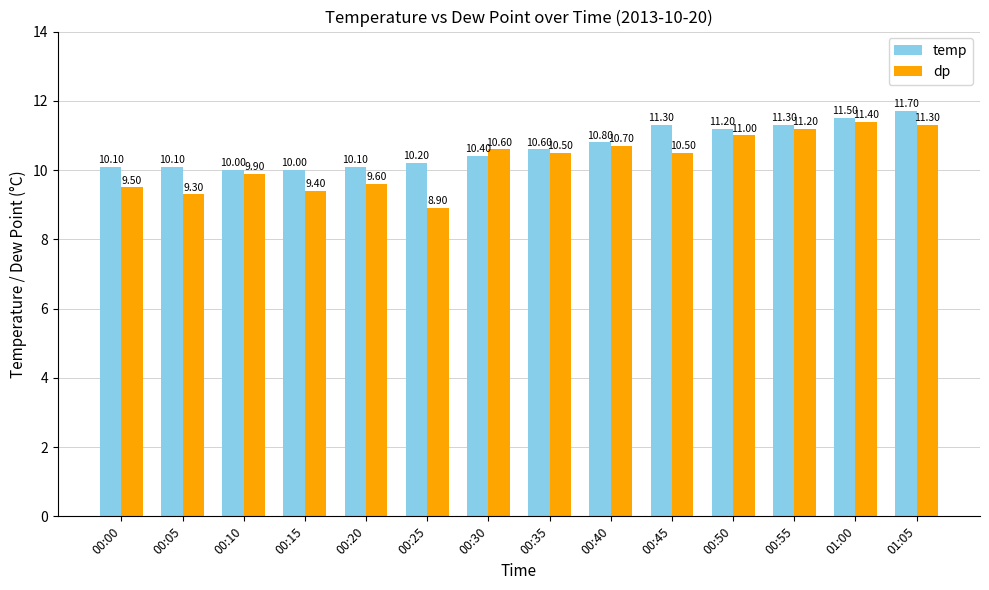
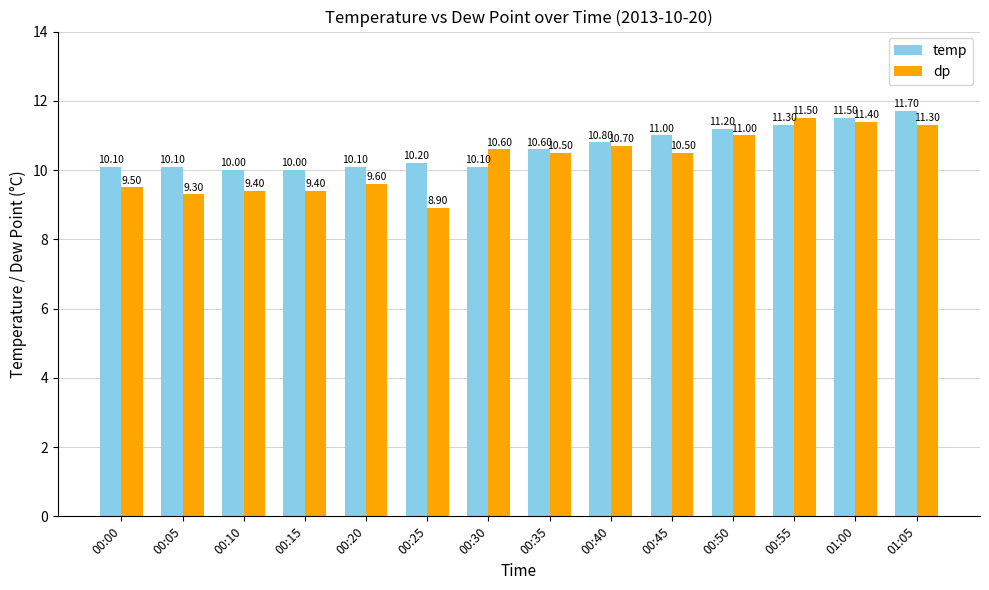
dp, 00:10: 9.90 -> 9.40
temp, 00:30: 10.40 -> 10.10
temp, 00:45: 11.30 -> 11.00
dp, 00:55: 11.20 -> 11.50
